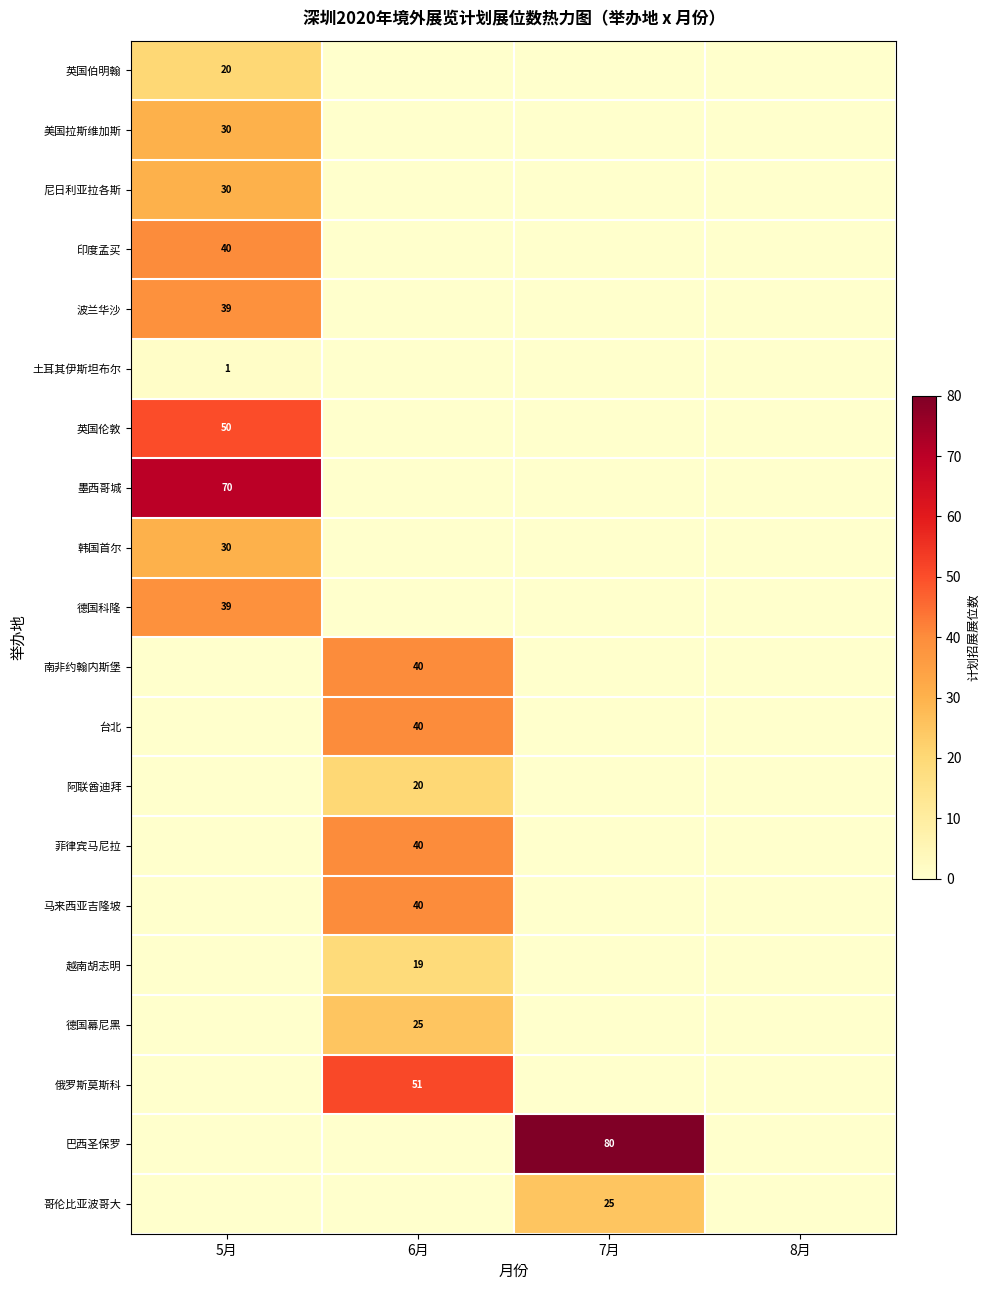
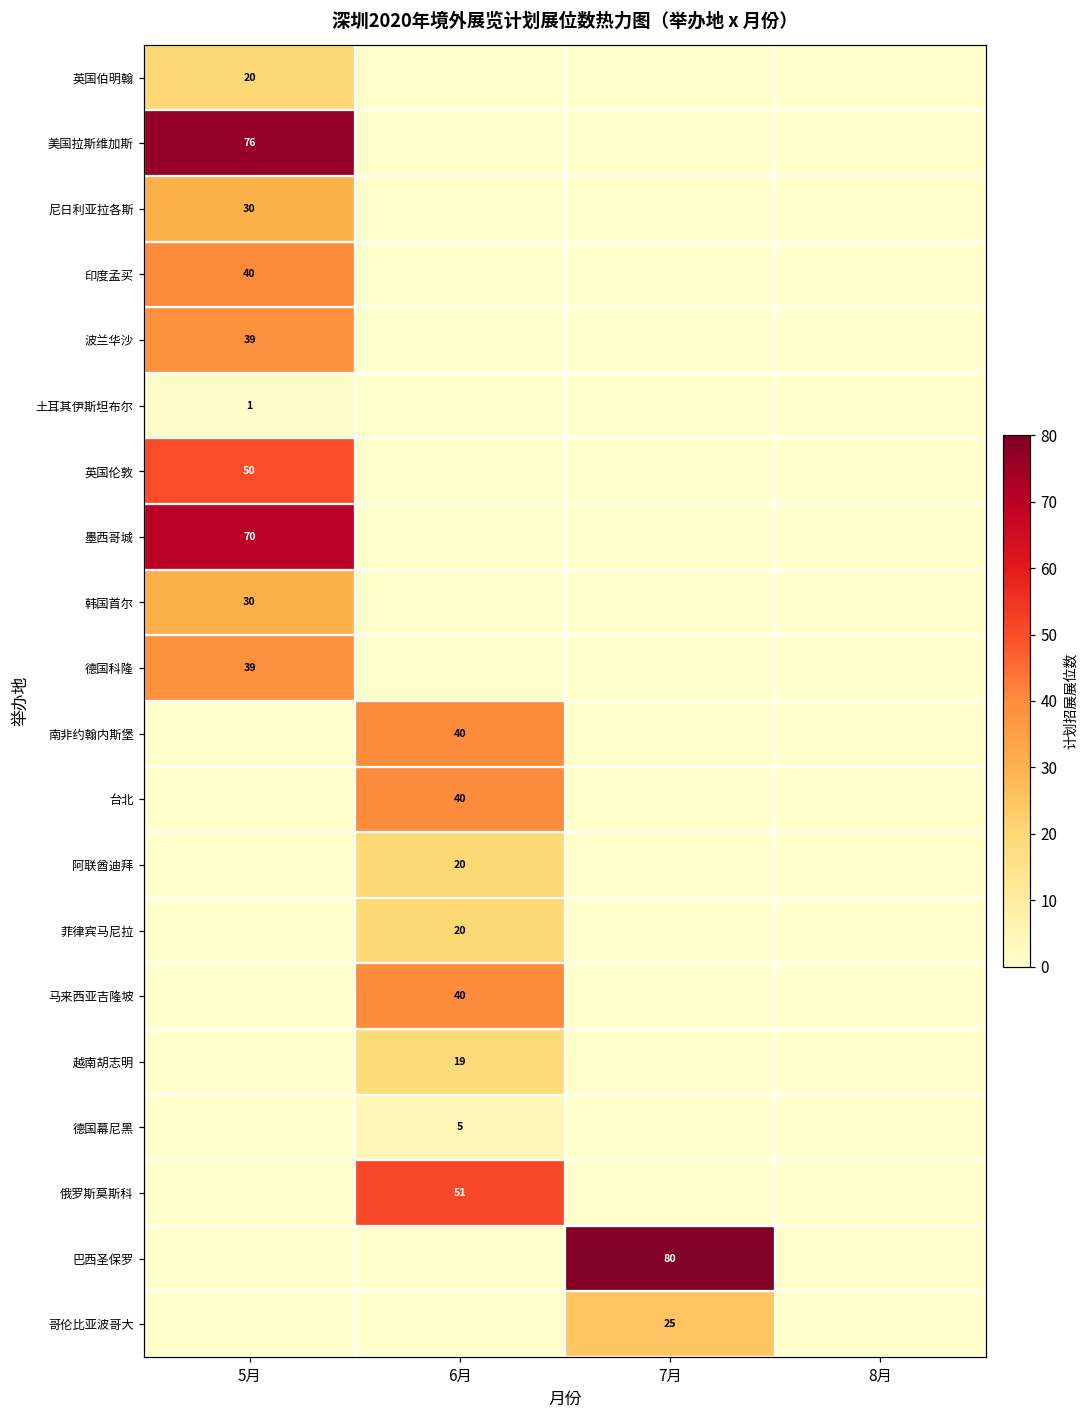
美国拉斯维加斯, 5月: 30 -> 76
菲律宾马尼拉, 6月: 40 -> 20
德国幕尼黑, 6月: 25 -> 5
